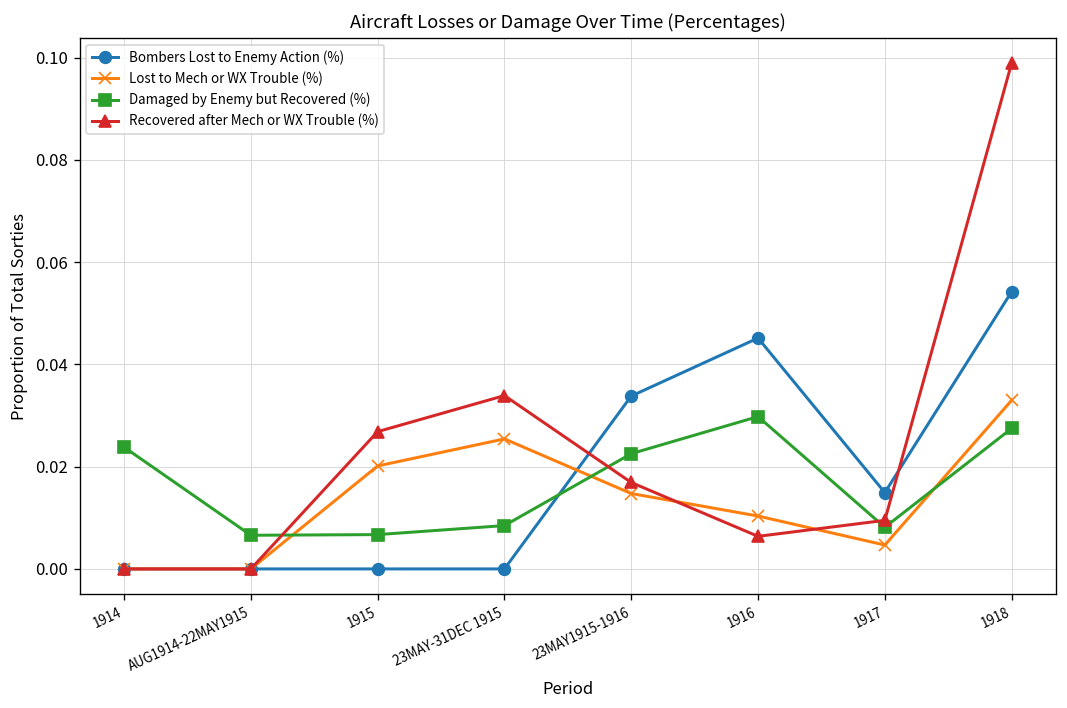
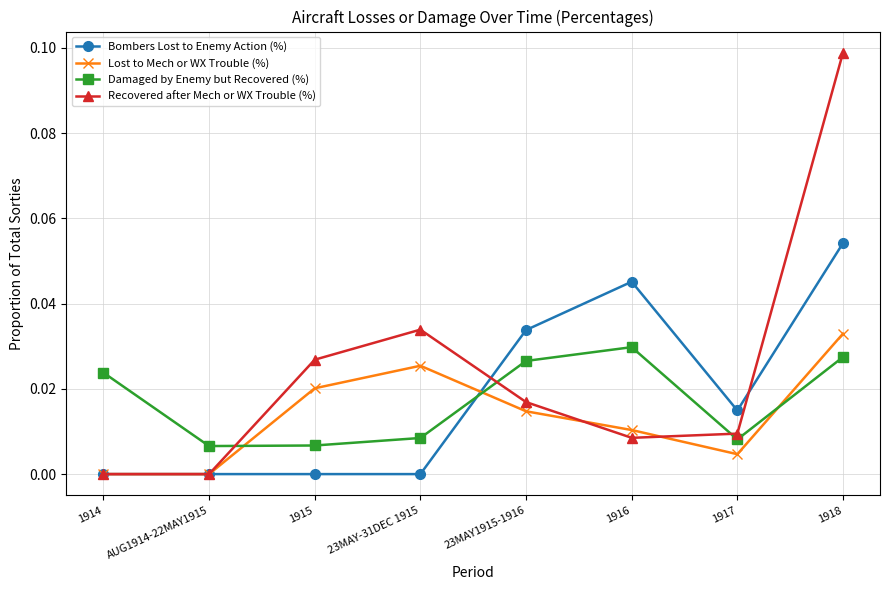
Damaged by Enemy but Recovered (%), 23MAY1915-1916: 0.023 -> 0.027
Recovered after Mech or WX Trouble (%), 1916: 0.006 -> 0.009
